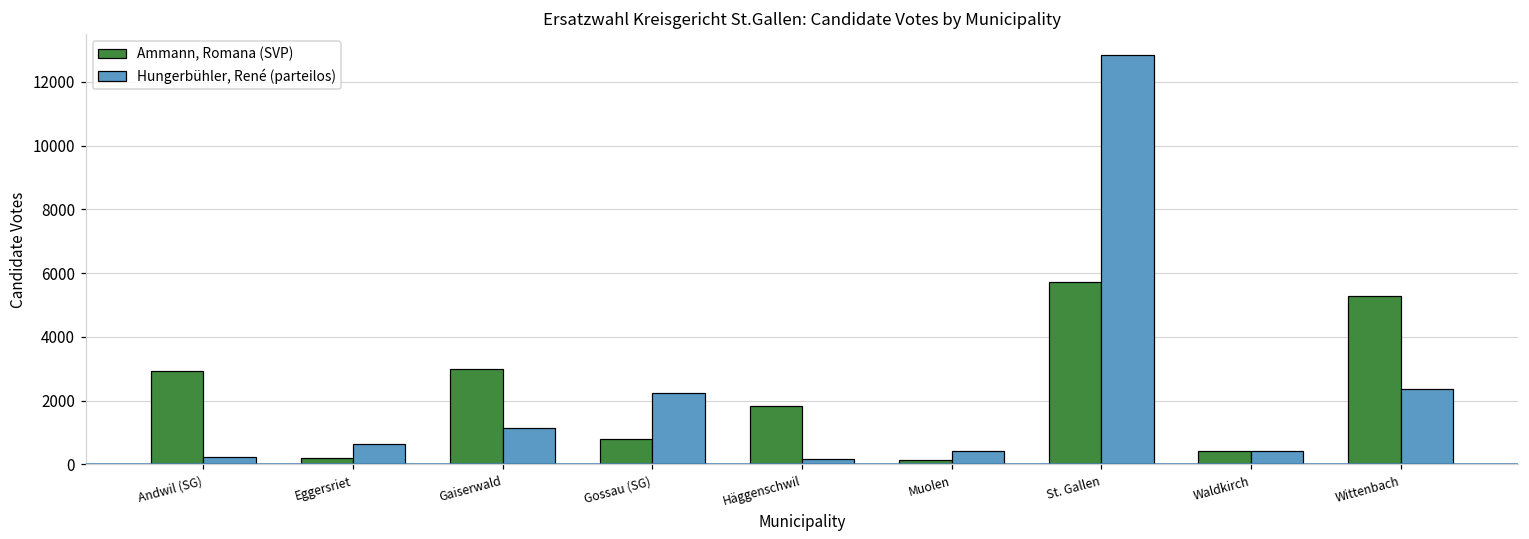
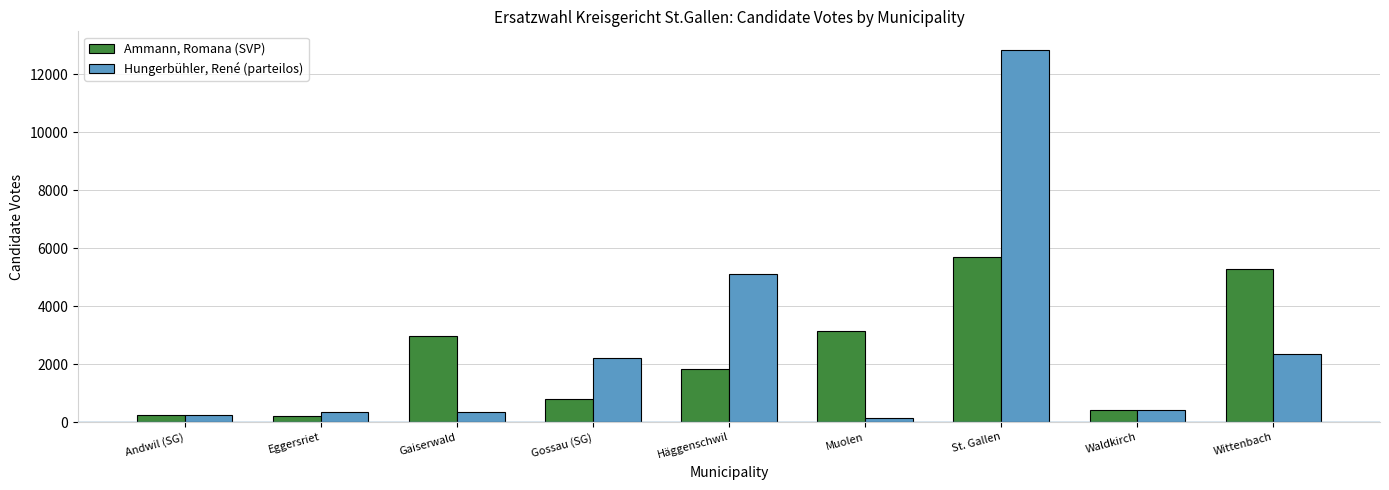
Ammann, Romana (SVP), Andwil (SG): 2900 -> 200
Hungerbühler, René (parteilos), Eggersriet: 600 -> 300
Hungerbühler, René (parteilos), Gaiserwald: 1100 -> 300
Hungerbühler, René (parteilos), Häggenschwil: 200 -> 5100
Ammann, Romana (SVP), Muolen: 100 -> 3200
Hungerbühler, René (parteilos), Muolen: 400 -> 100
